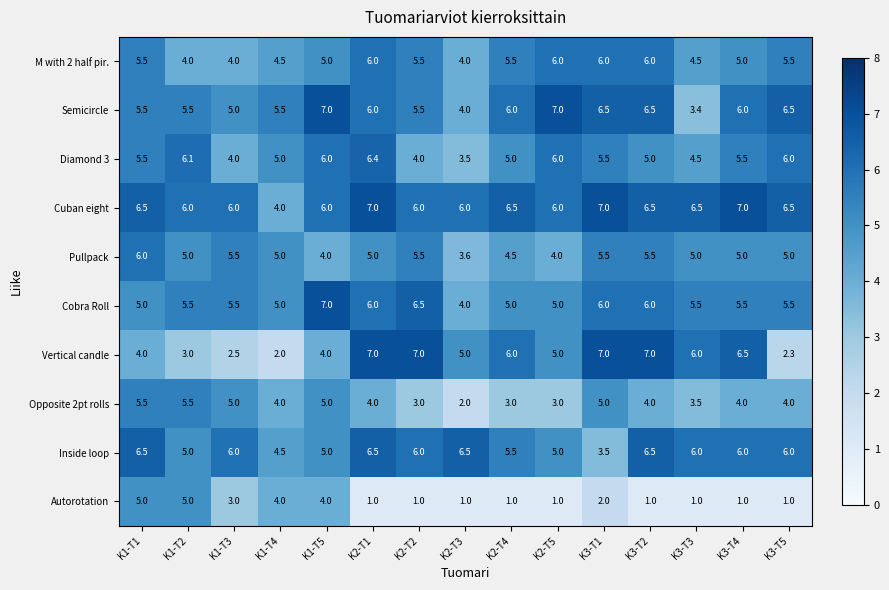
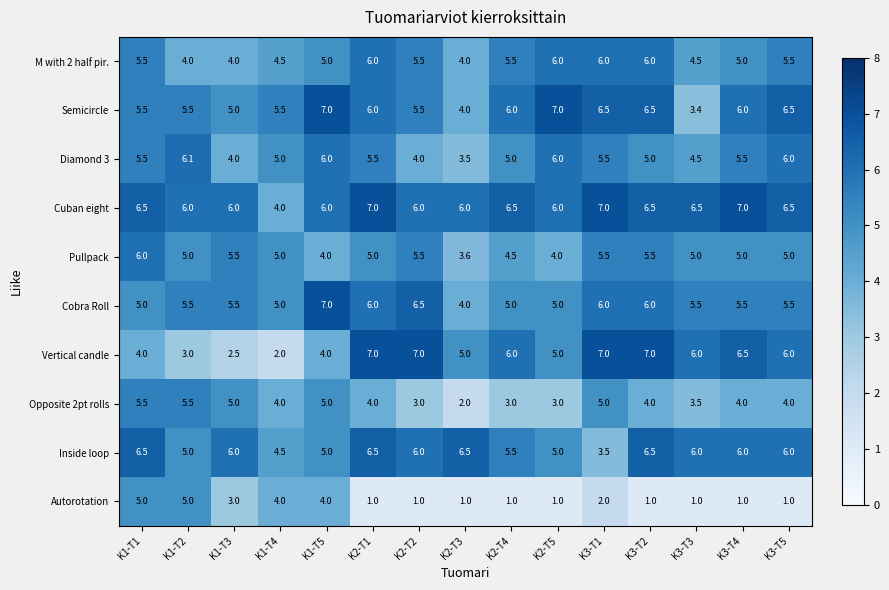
Diamond 3, K2-T1: 6.4 -> 5.5
Vertical candle, K3-T5: 2.3 -> 6.0
